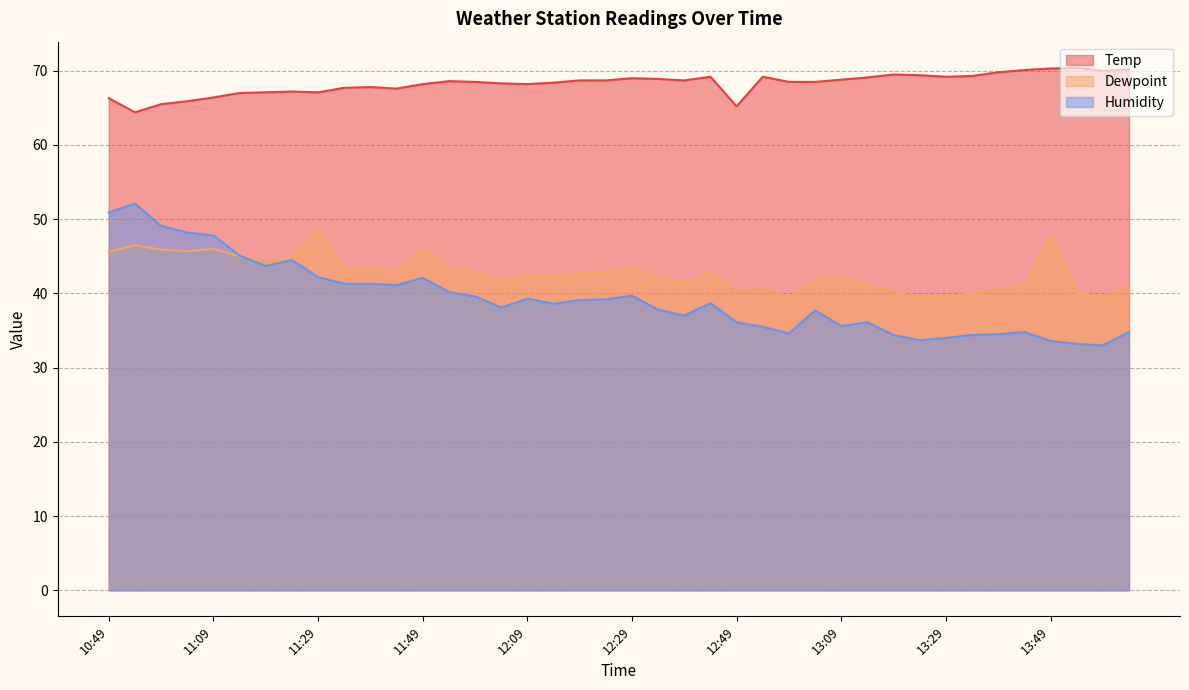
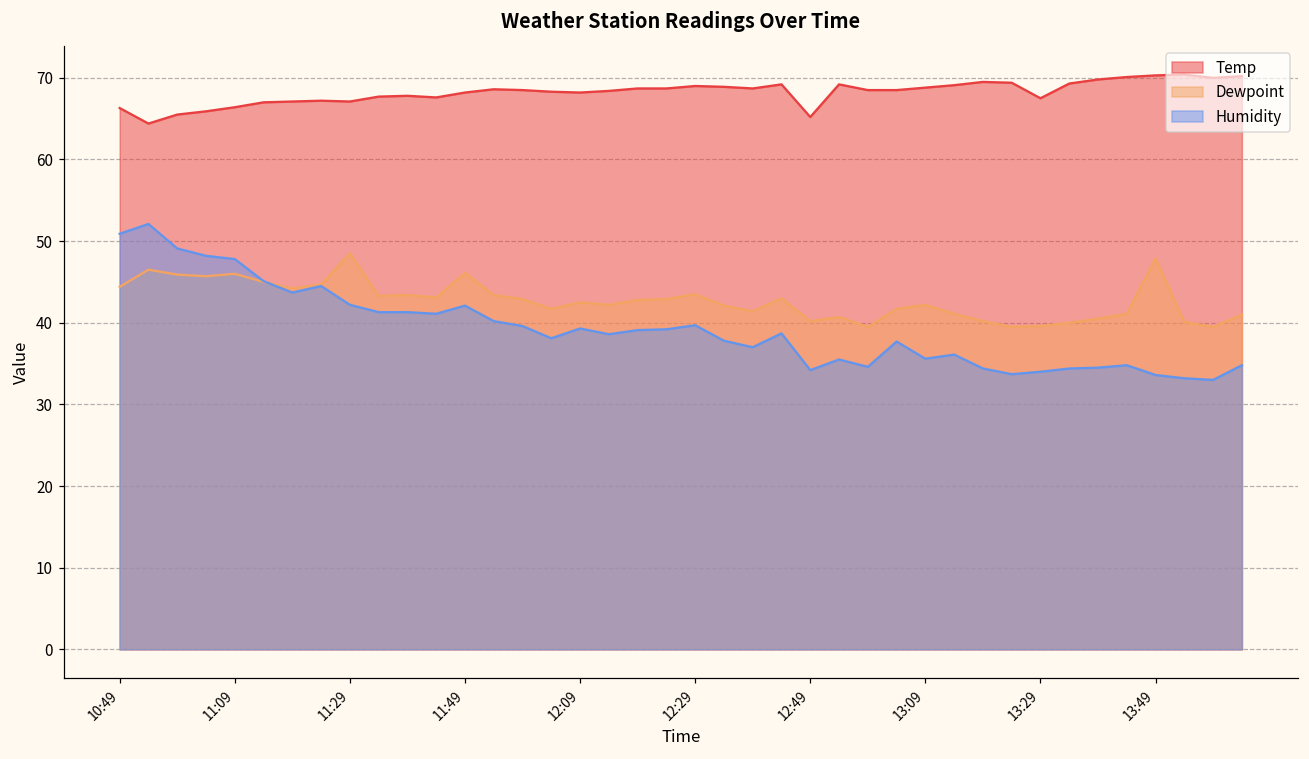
Dewpoint, 10:49: 46 -> 44
Humidity, 12:49: 36 -> 34
Temp, 13:29: 69 -> 68
